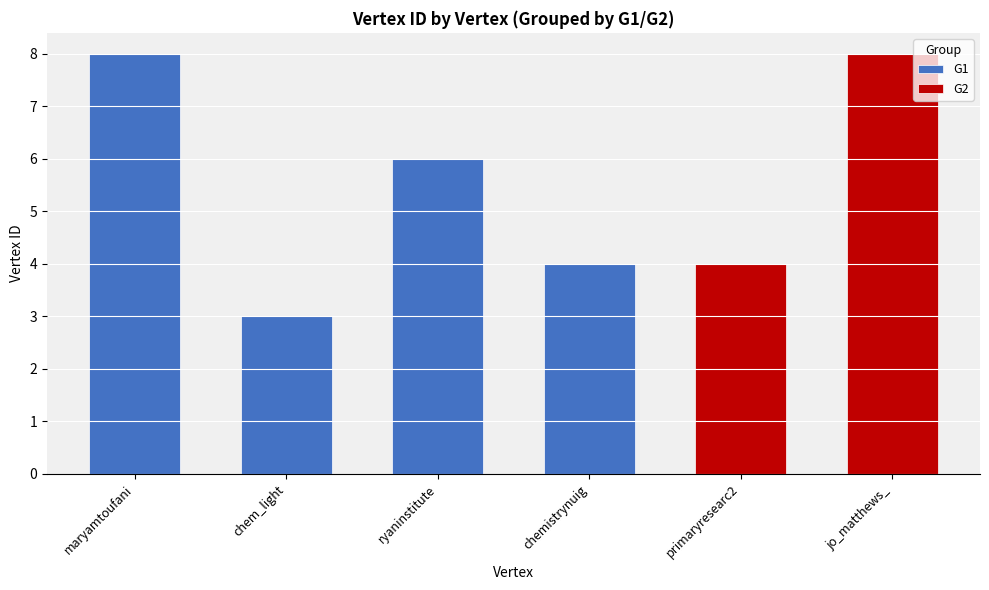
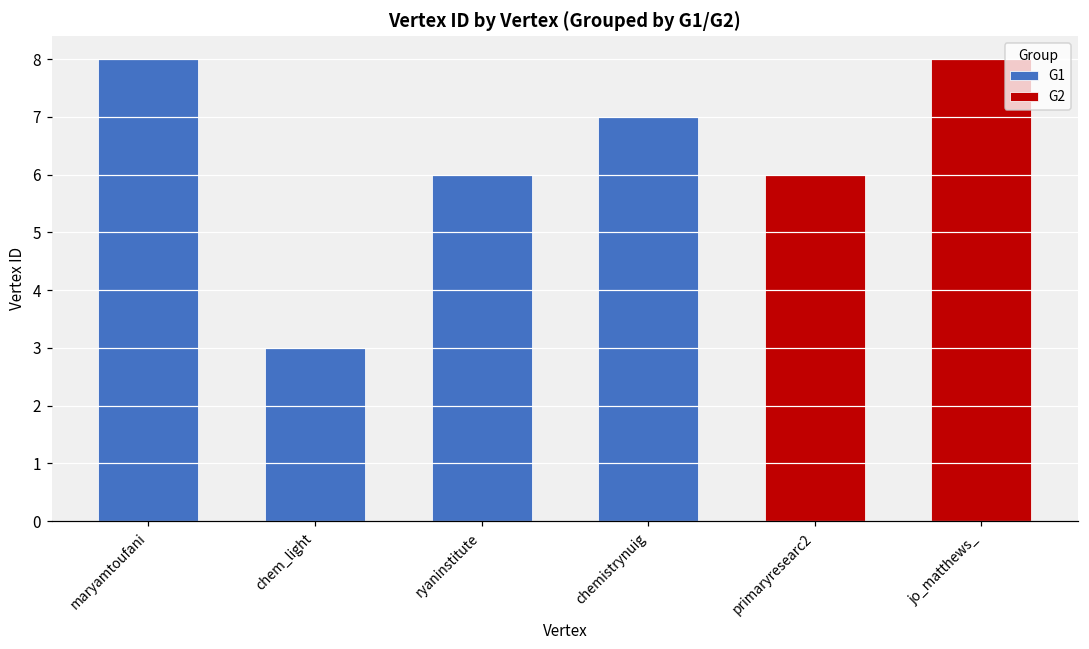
chemistrynuig: 4 -> 7
primaryresearc2: 4 -> 6
